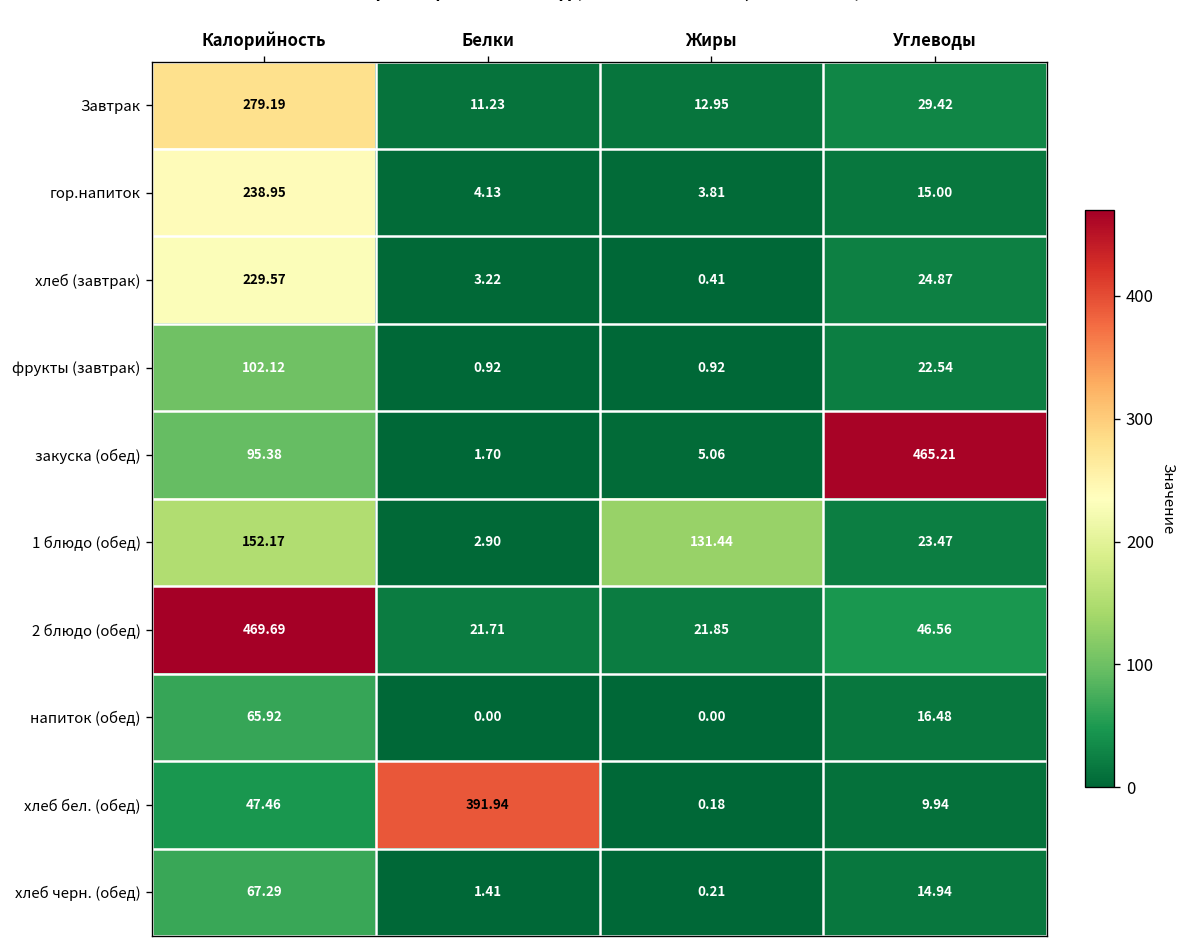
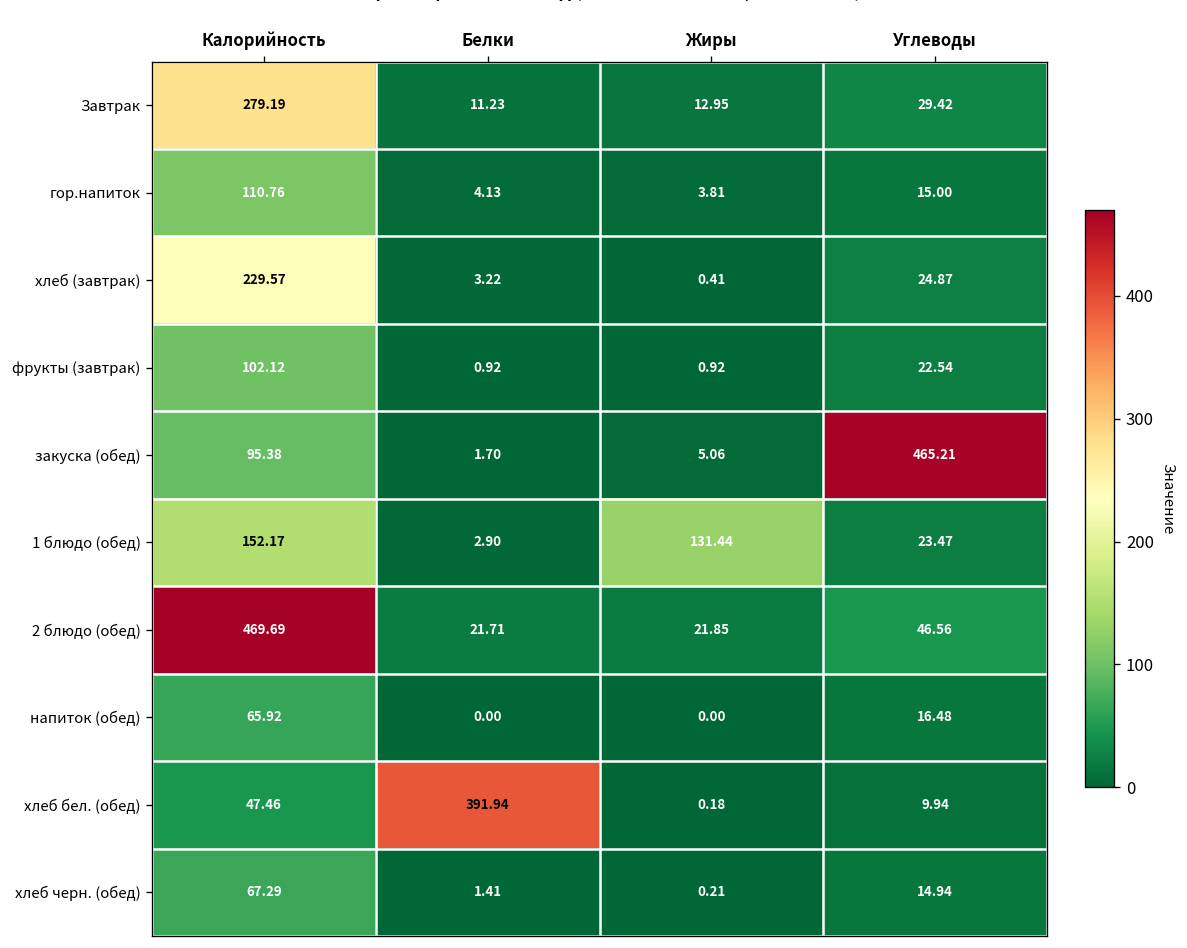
гор.напиток, Калорийность: 238.95 -> 110.76
